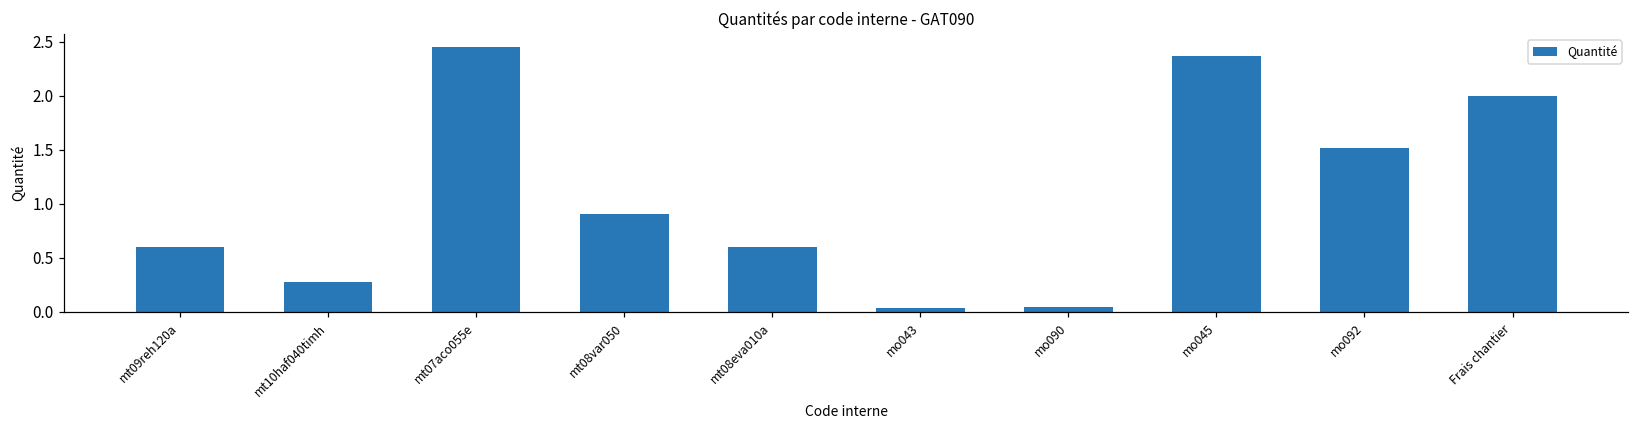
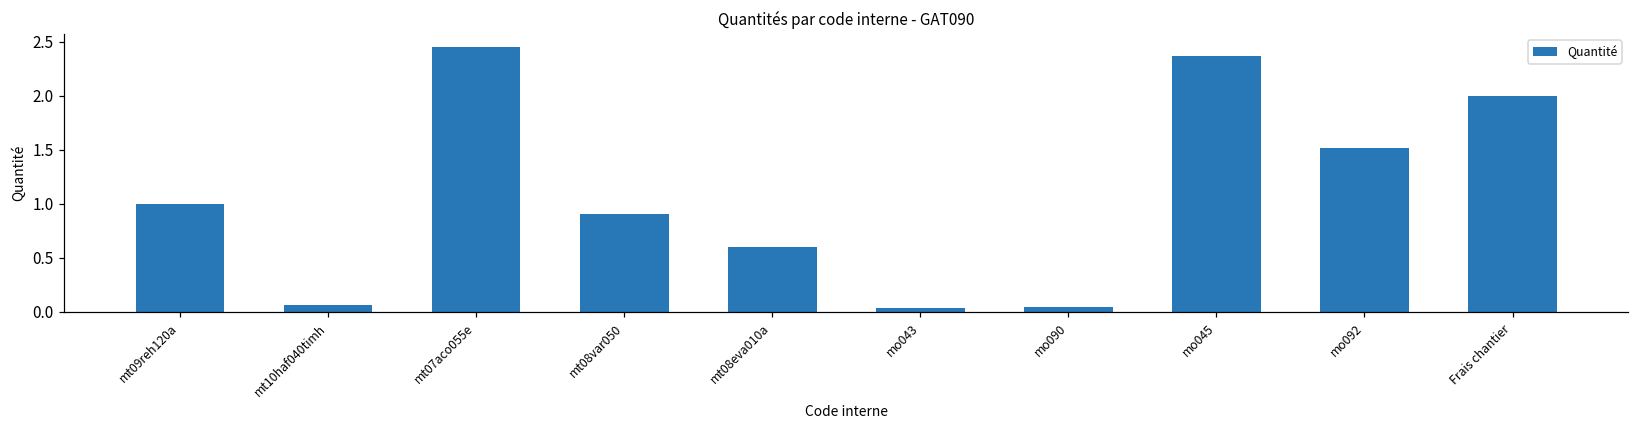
mt09reh120a: 0.6 -> 1.0
mt10haf040timh: 0.3 -> 0.1
